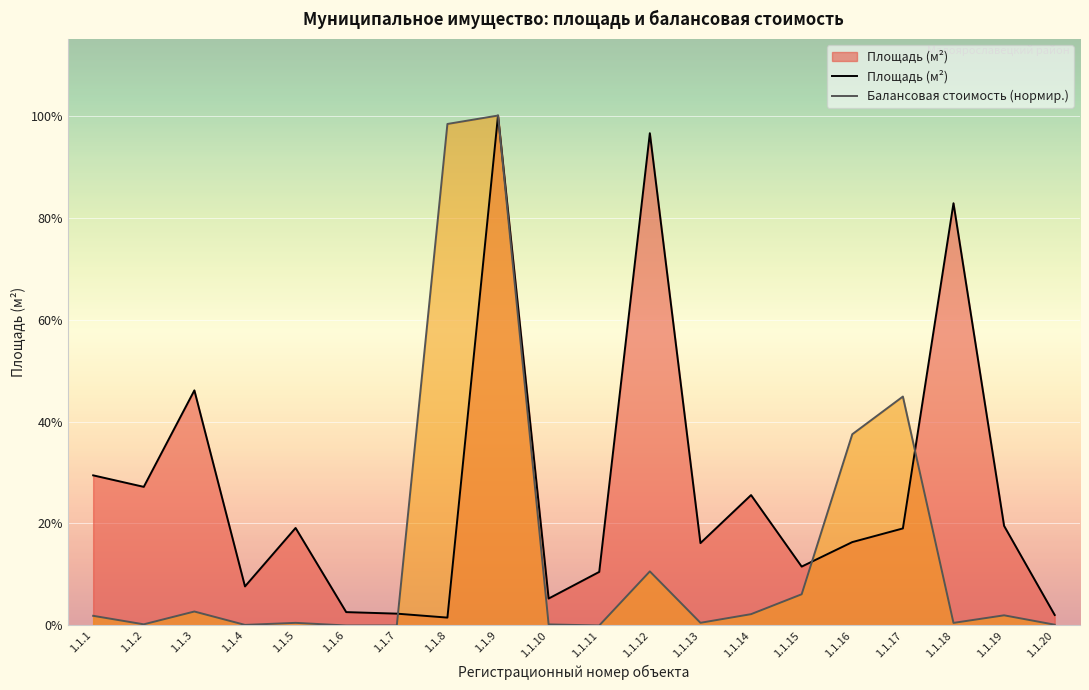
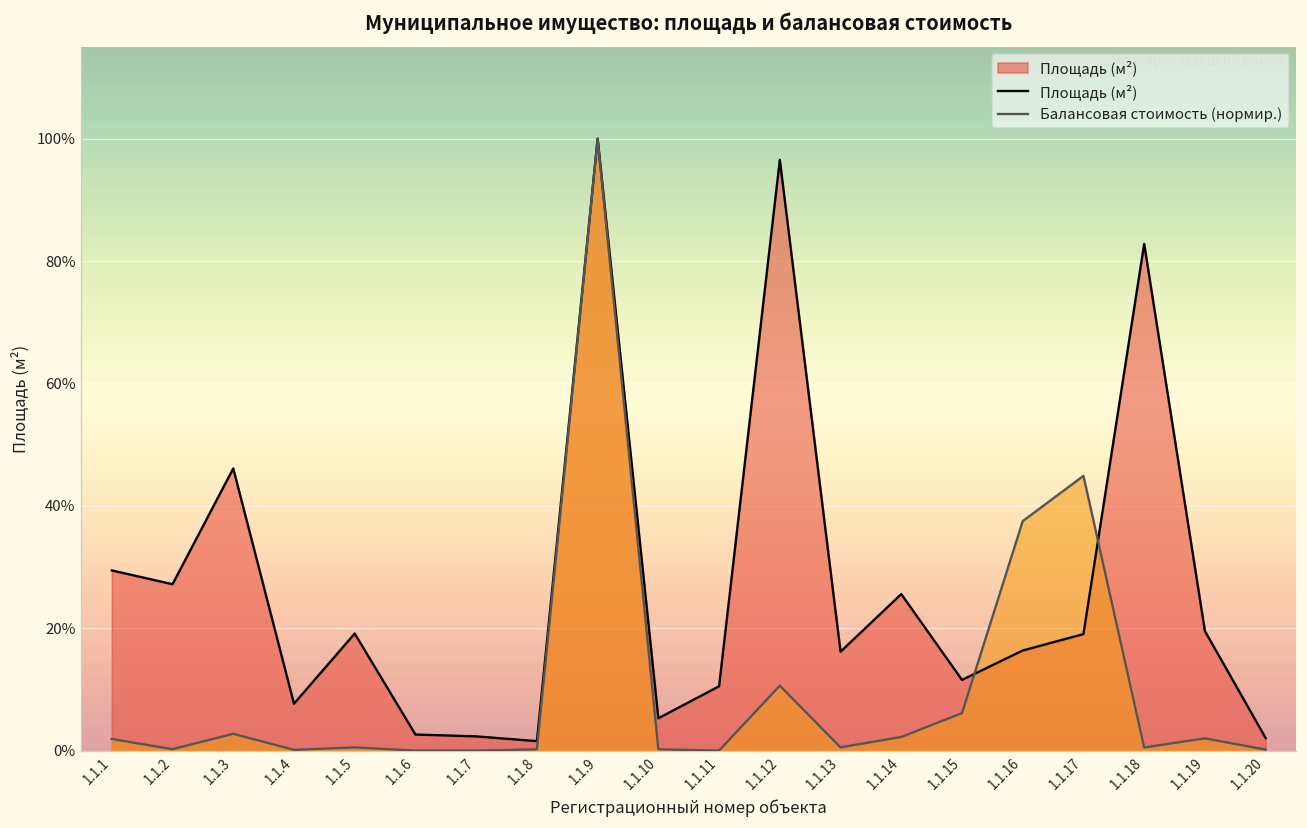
Балансовая стоимость (нормир.), 1.1.8: 98% -> 0%
